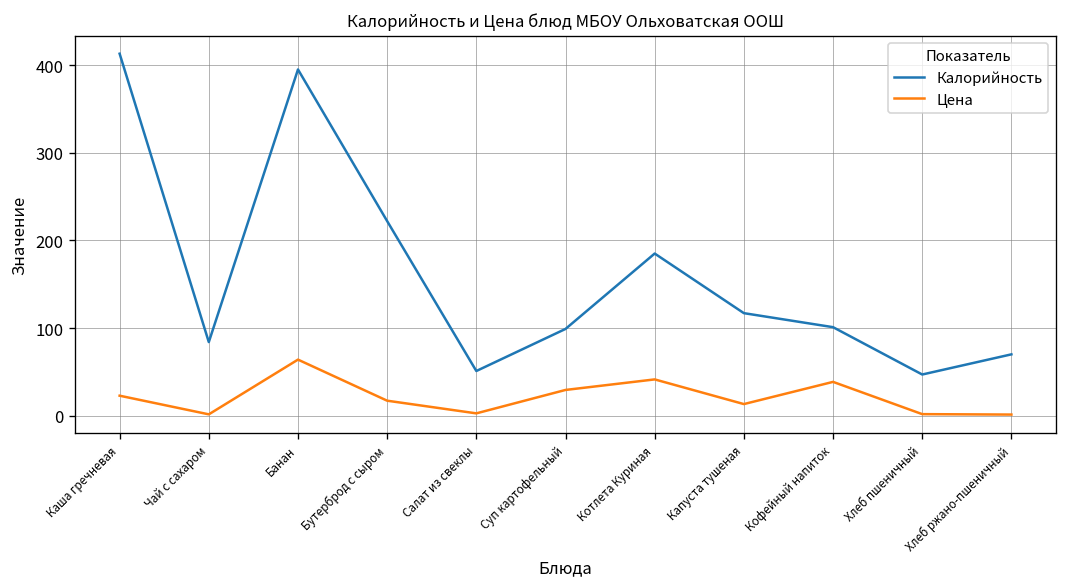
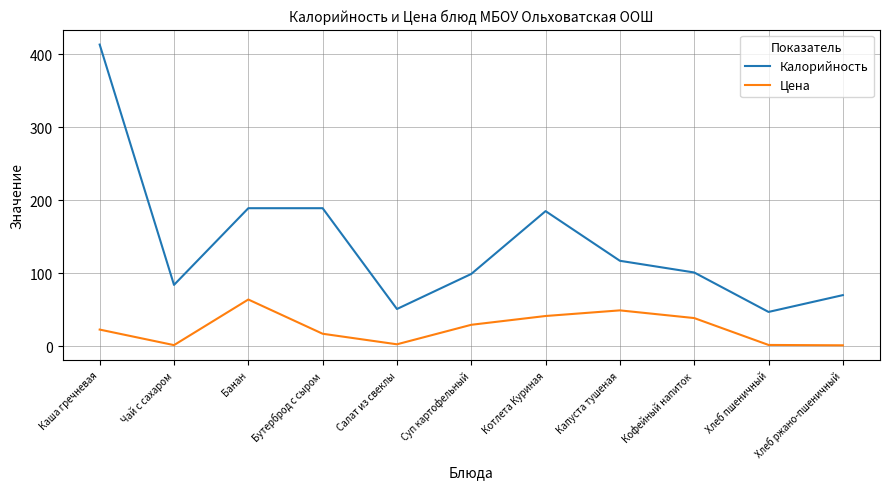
Калорийность, Банан: 400 -> 190
Калорийность, Бутерброд с сыром: 220 -> 190
Цена, Капуста тушеная: 10 -> 50
